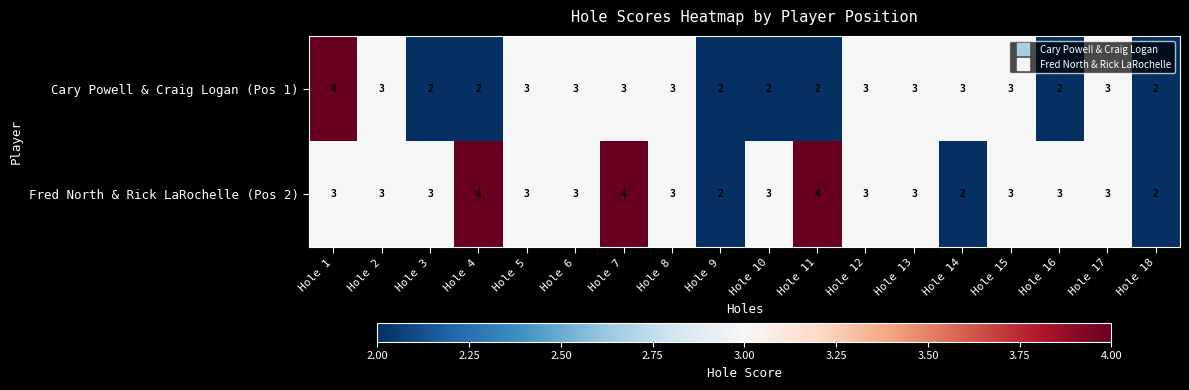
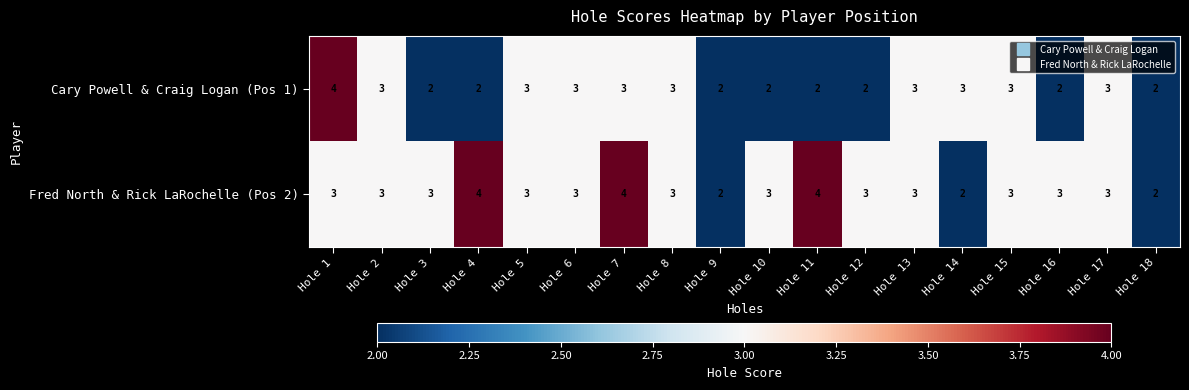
Cary Powell & Craig Logan (Pos 1), Hole 12: 3 -> 2
